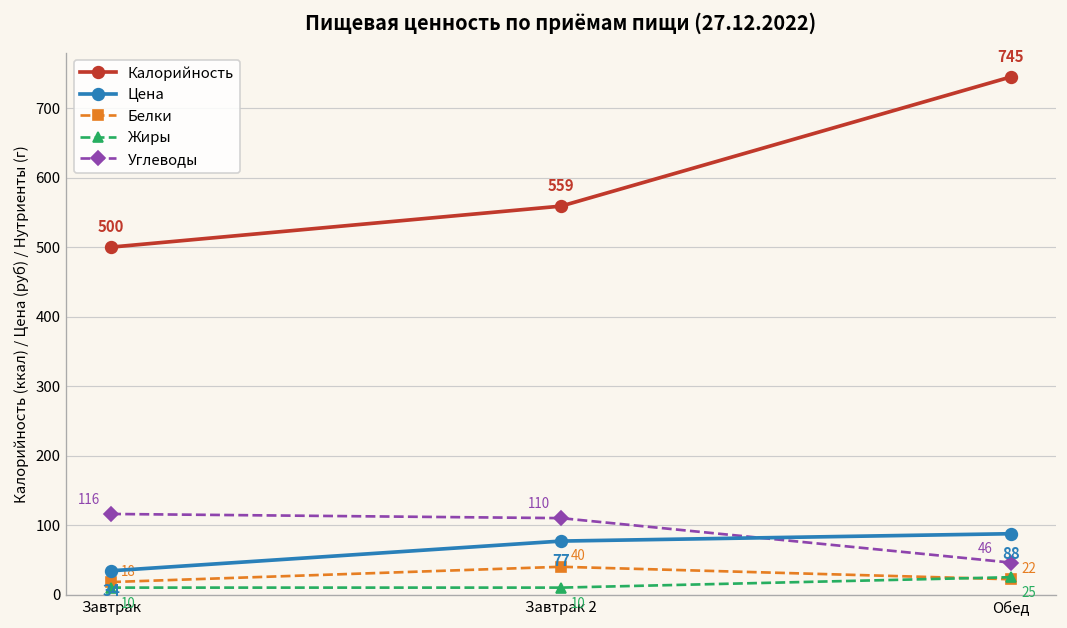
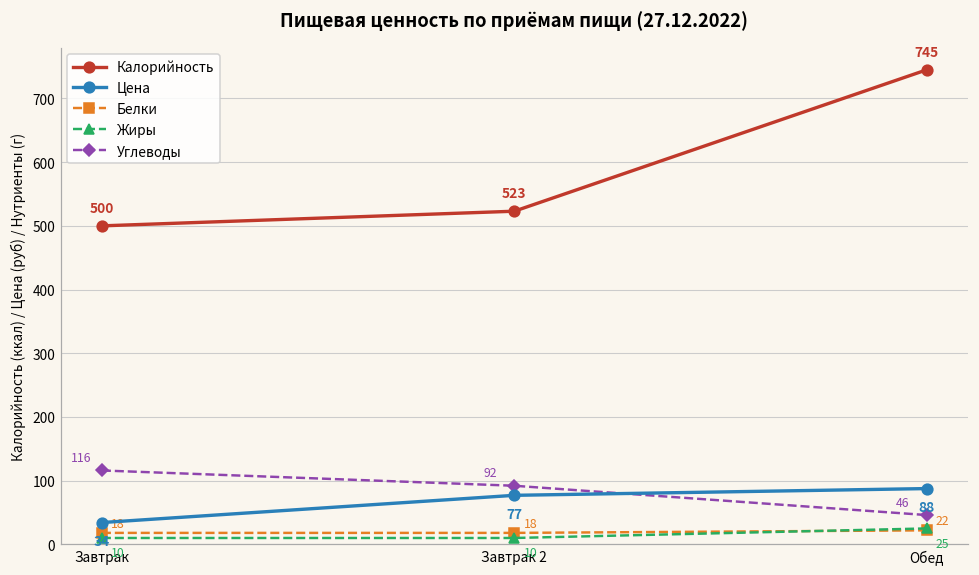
Калорийность, Завтрак 2: 559 -> 523
Белки, Завтрак 2: 40 -> 18
Углеводы, Завтрак 2: 110 -> 92
